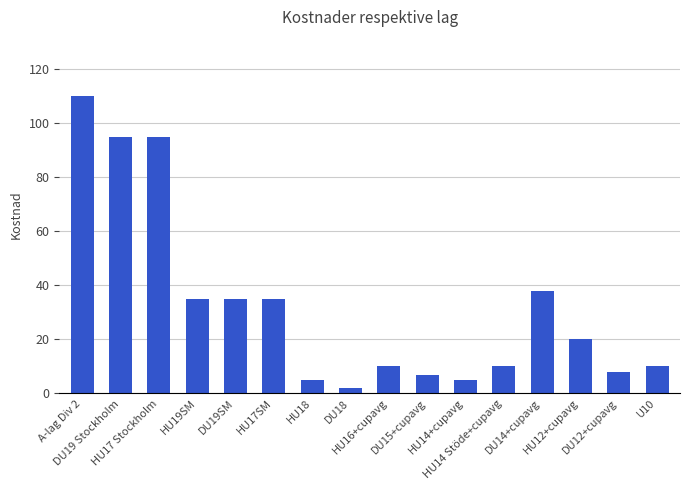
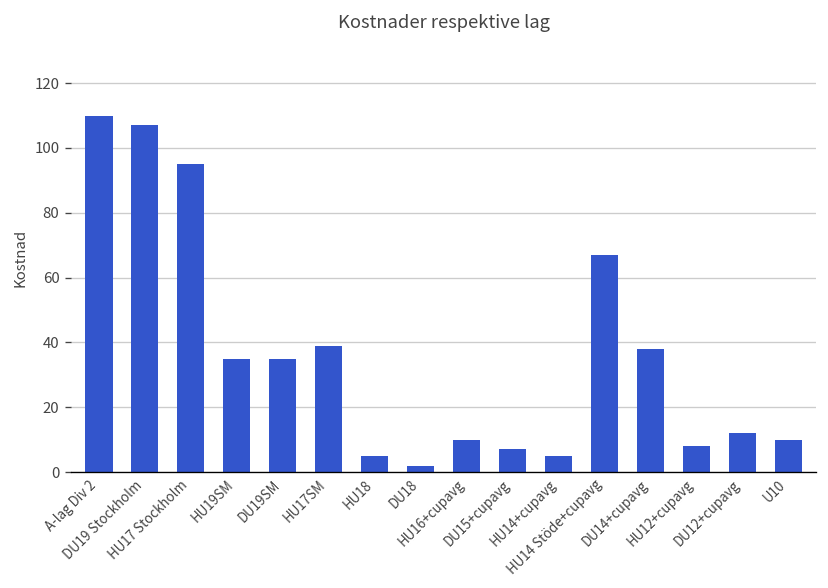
DU19 Stockholm: 95 -> 107
HU17SM: 35 -> 39
HU14 Stöde+cupavg: 10 -> 67
HU12+cupavg: 20 -> 8
DU12+cupavg: 8 -> 12
